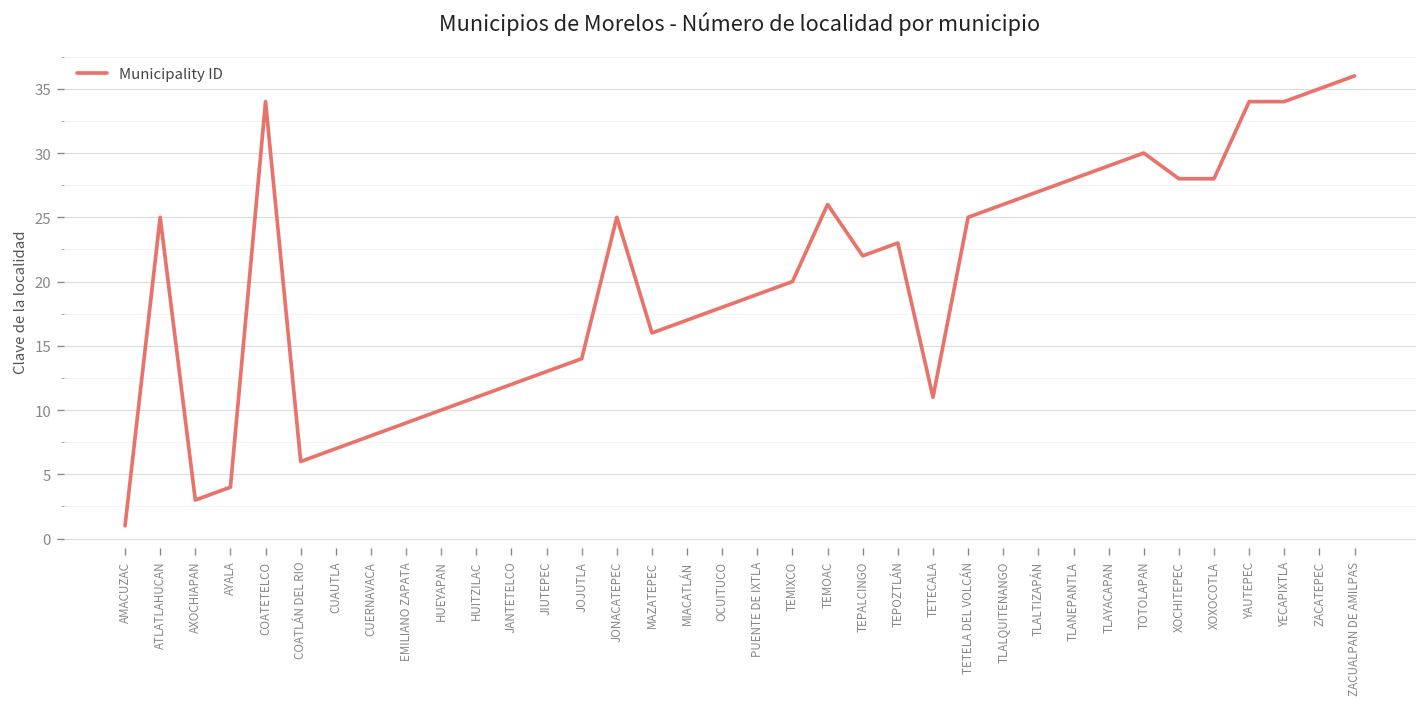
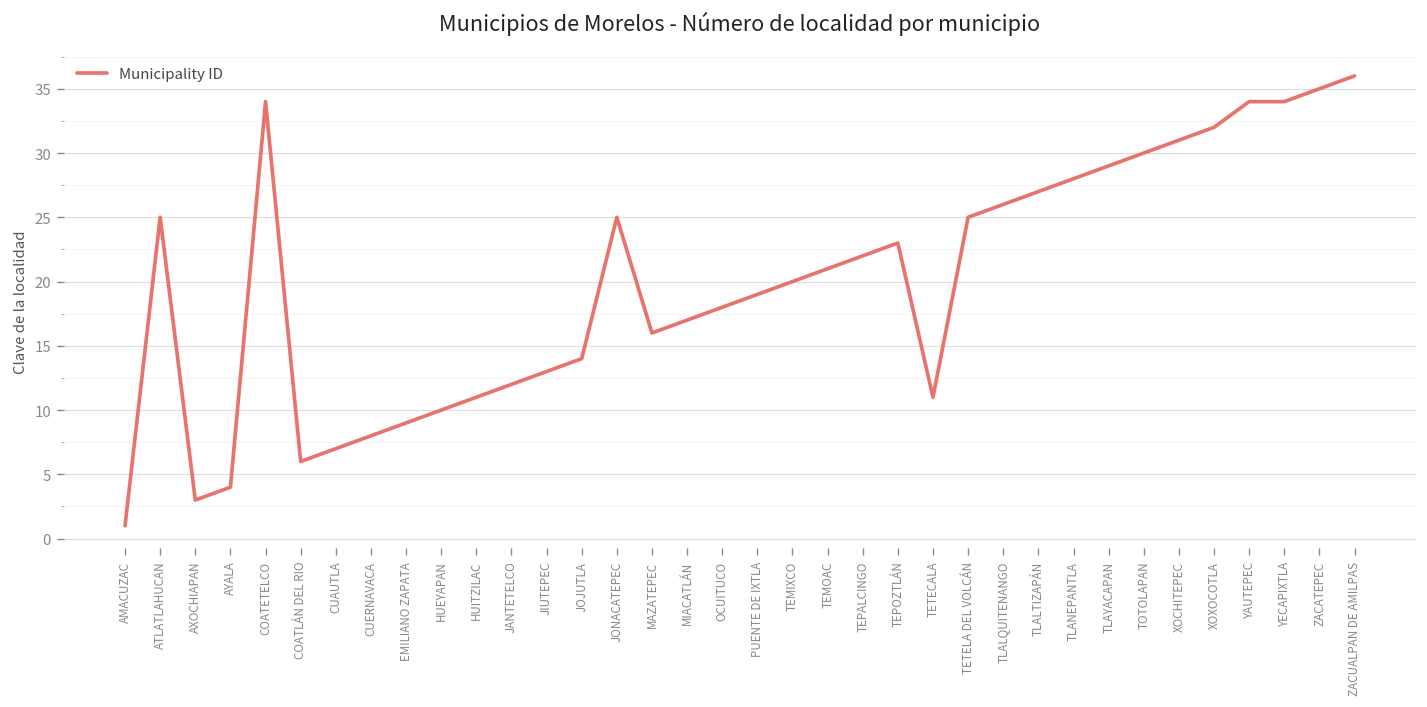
TEMOAC: 26 -> 21
XOCHITEPEC: 28 -> 31
XOXOCOTLA: 28 -> 32
